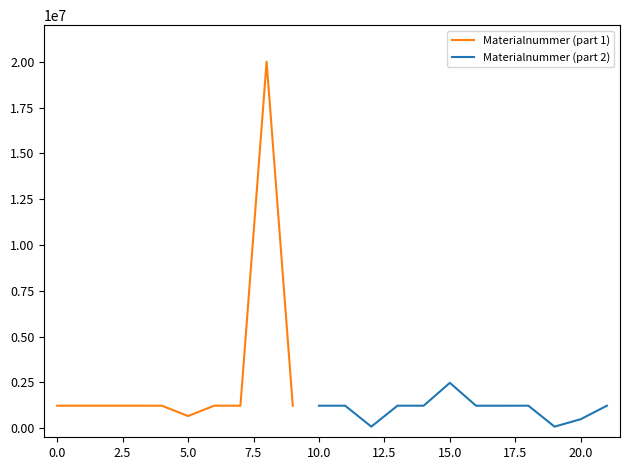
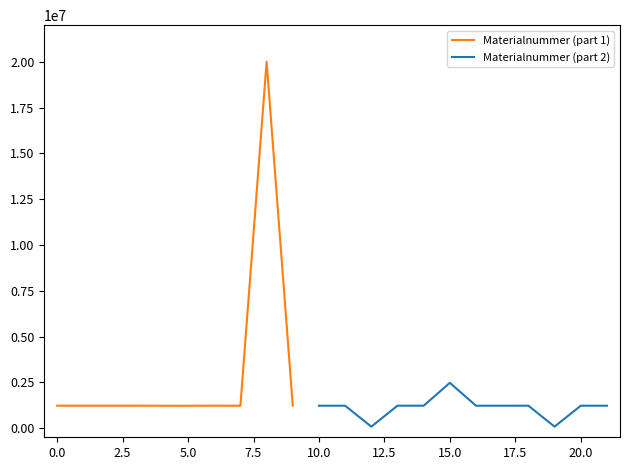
Materialnummer (part 1), 5.0: 700000 -> 1200000
Materialnummer (part 2), 20.0: 500000 -> 1200000
